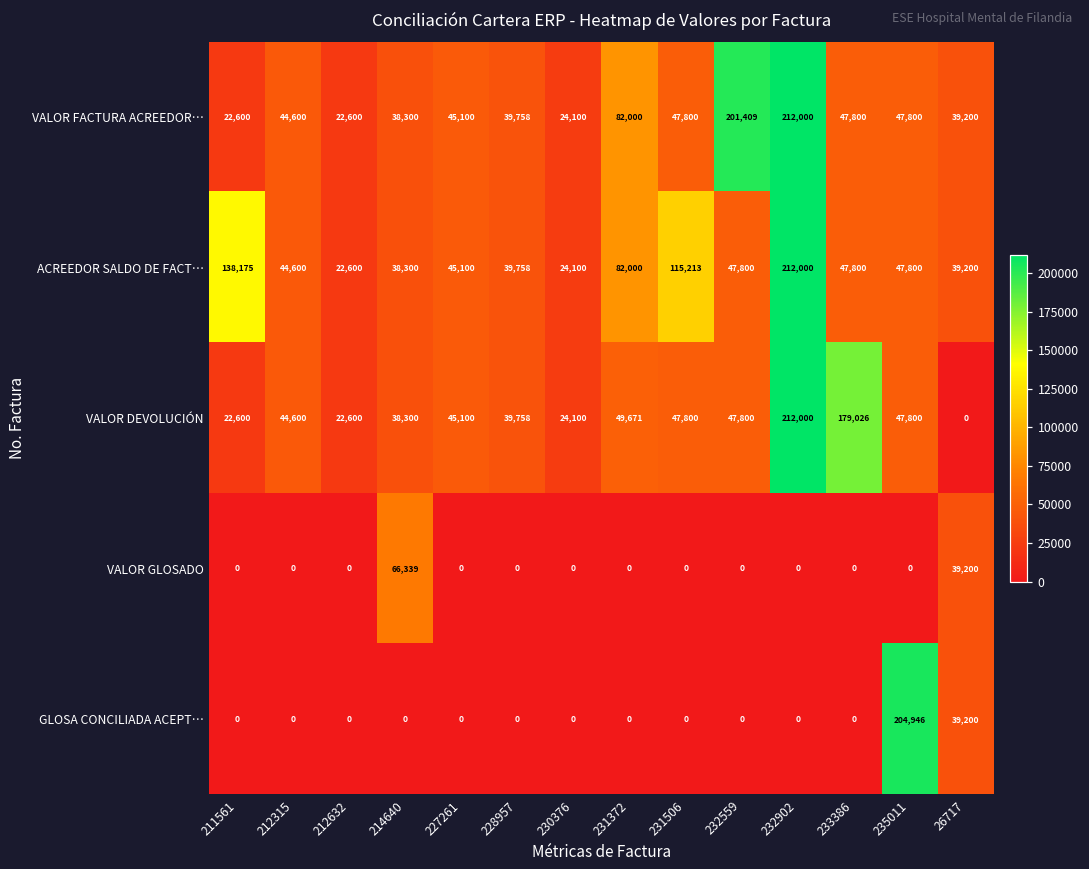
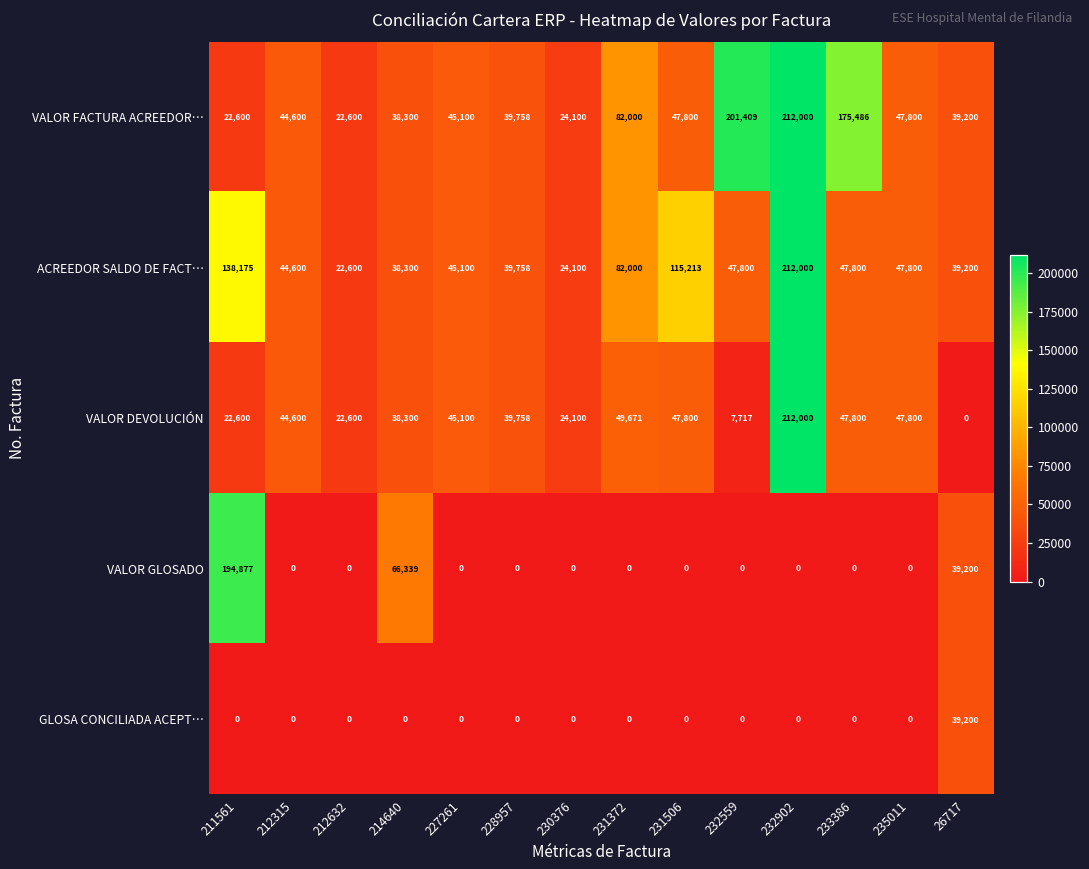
VALOR FACTURA ACREEDOR…, 233386: 47,800 -> 175,486
VALOR DEVOLUCIÓN, 232559: 47,800 -> 7,717
VALOR DEVOLUCIÓN, 233386: 179,026 -> 47,800
VALOR GLOSADO, 211561: 0 -> 194,877
GLOSA CONCILIADA ACEPT…, 235011: 204,946 -> 0
